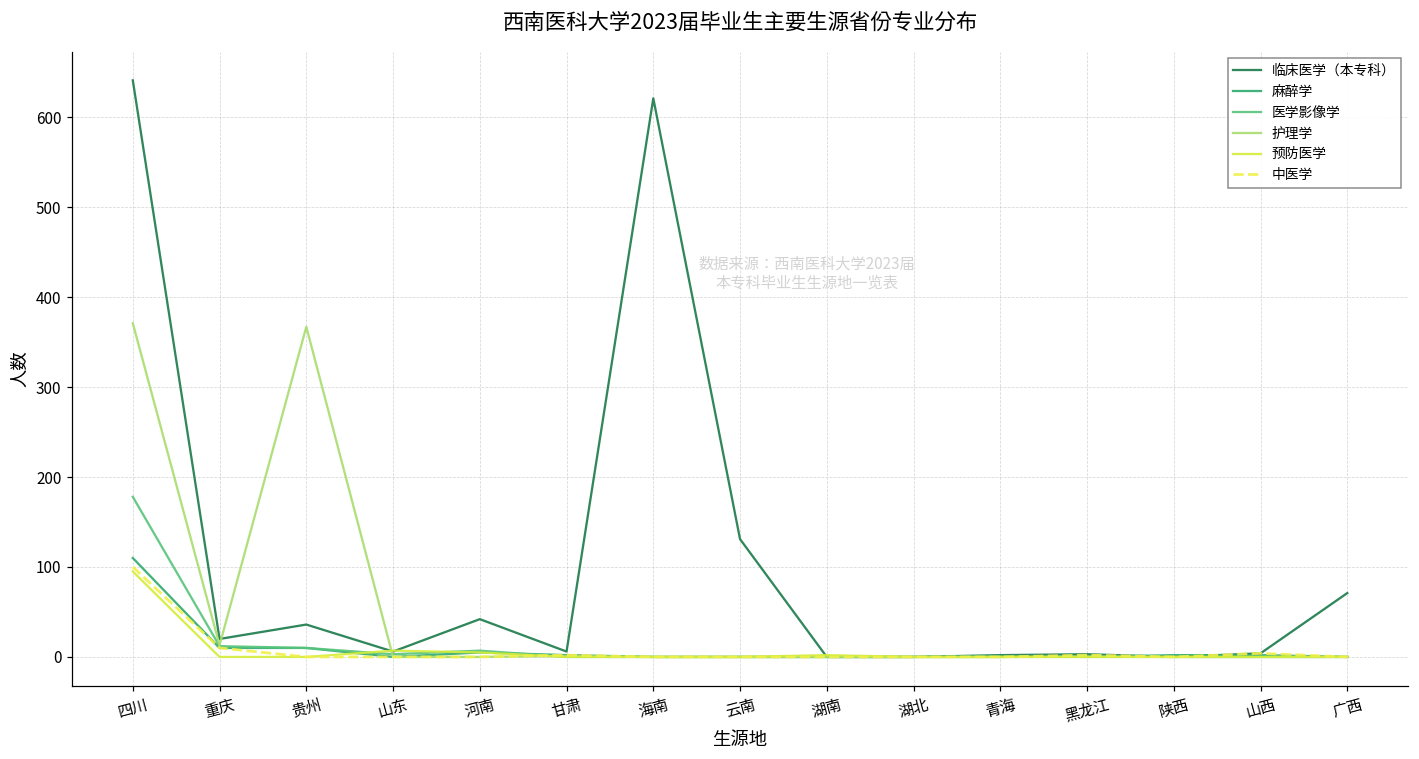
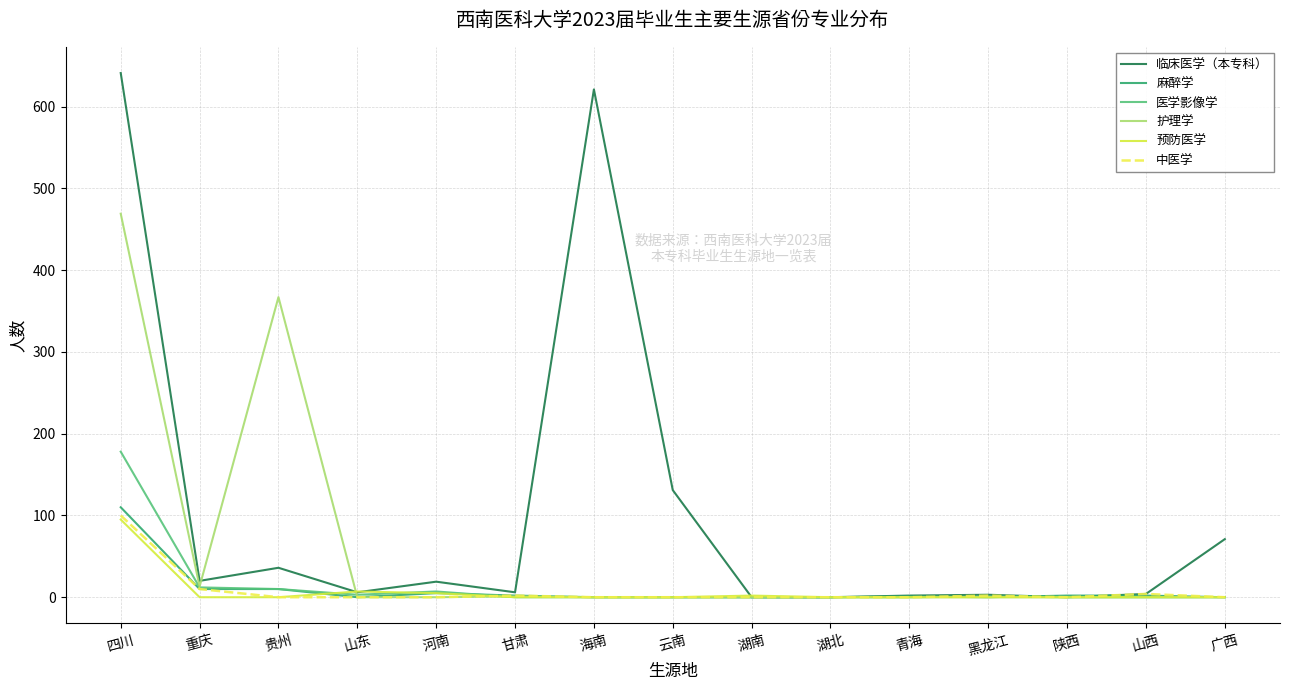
护理学, 四川: 370 -> 470
临床医学（本专科）, 河南: 40 -> 20
